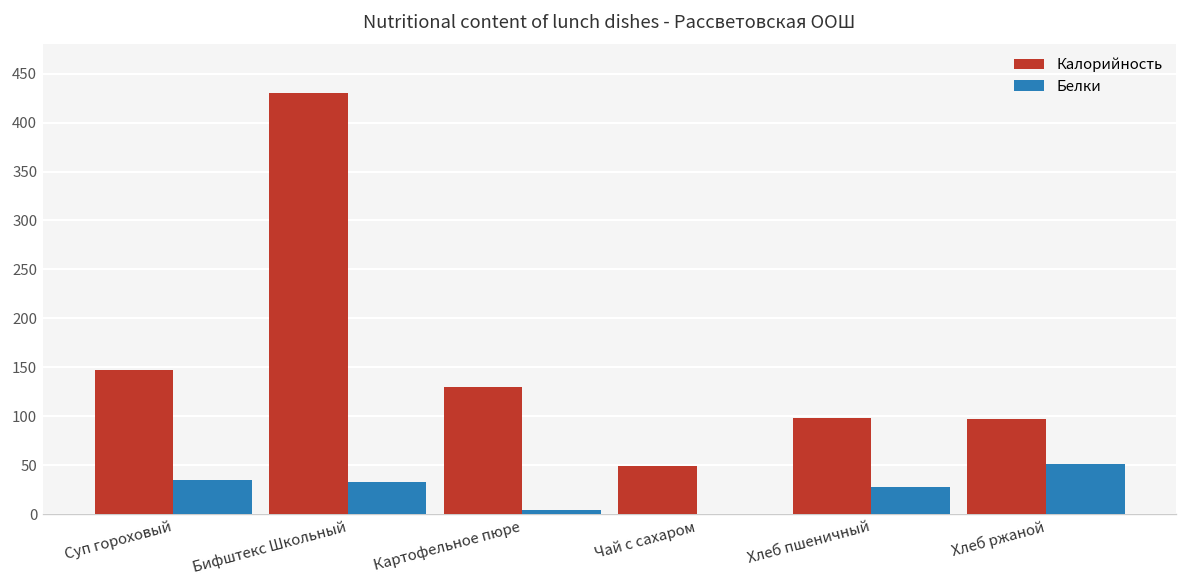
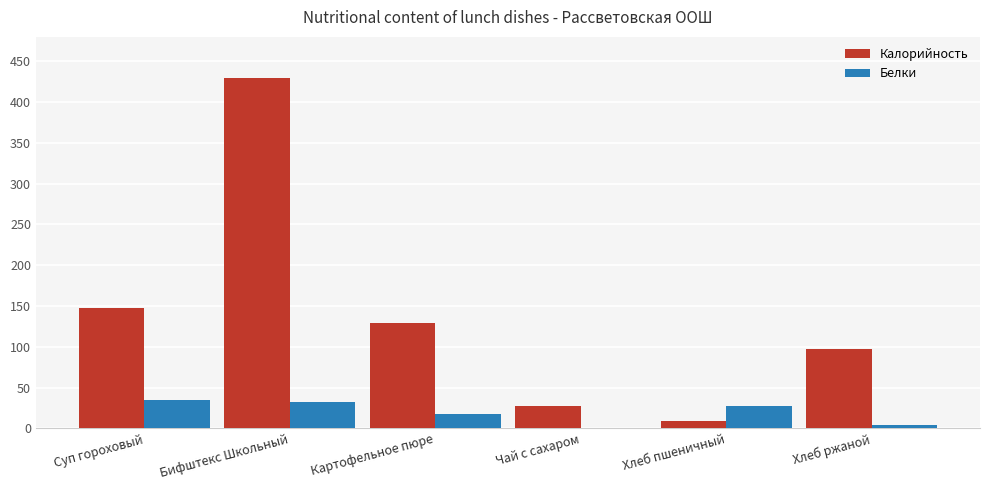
Белки, Картофельное пюре: 0 -> 20
Калорийность, Чай с сахаром: 50 -> 30
Калорийность, Хлеб пшеничный: 100 -> 10
Белки, Хлеб ржаной: 50 -> 0
